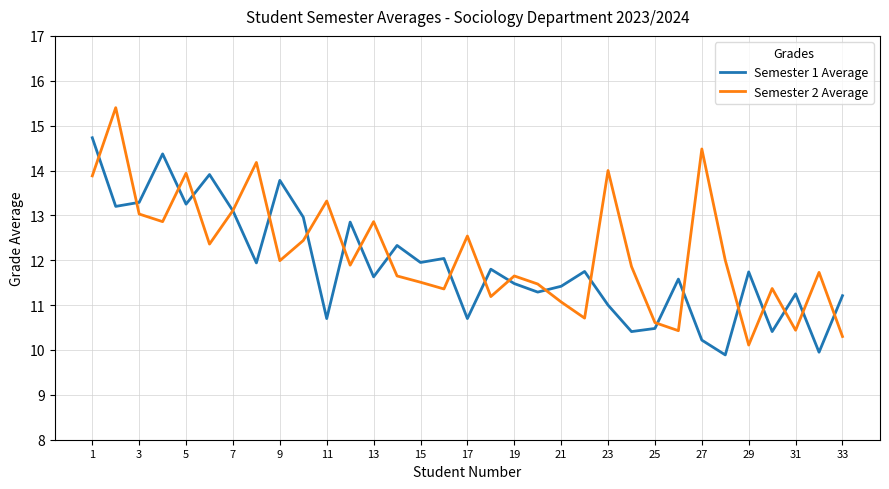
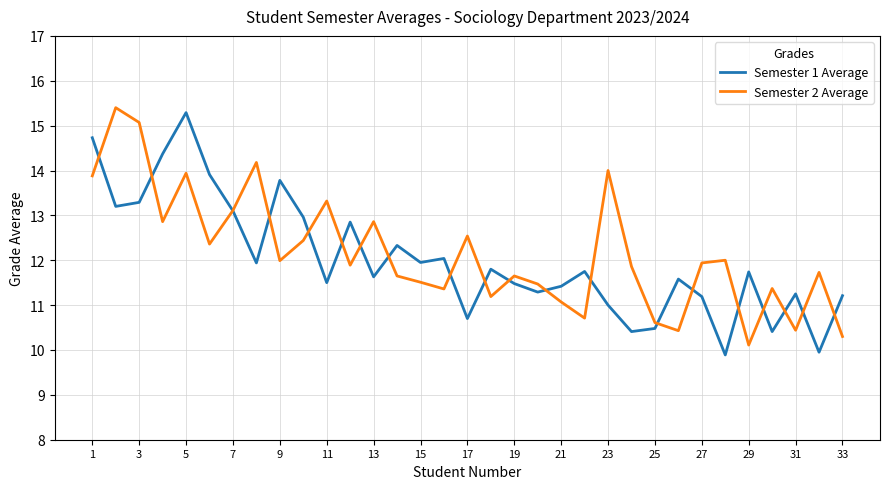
Semester 2 Average, 3: 13.0 -> 15.1
Semester 1 Average, 5: 13.3 -> 15.3
Semester 1 Average, 11: 10.7 -> 11.5
Semester 1 Average, 27: 10.2 -> 11.2
Semester 2 Average, 27: 14.5 -> 11.9
